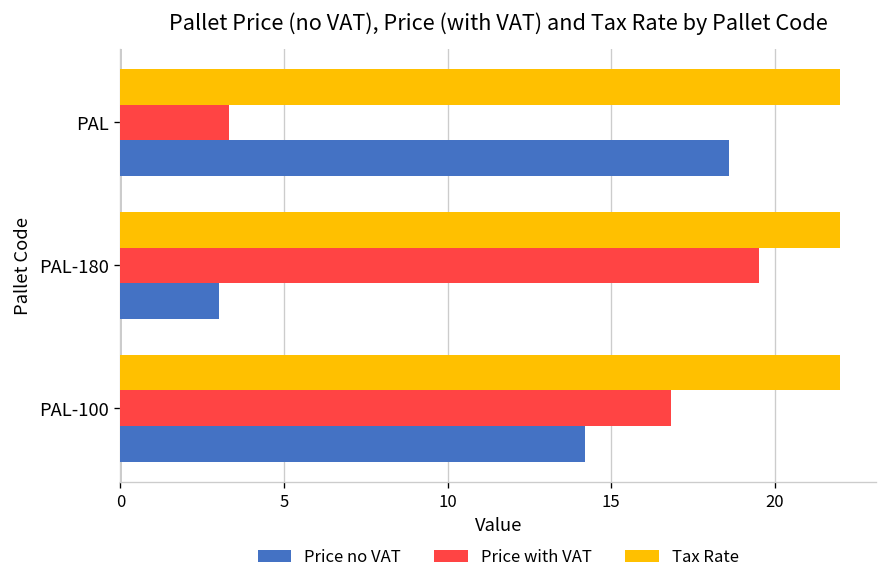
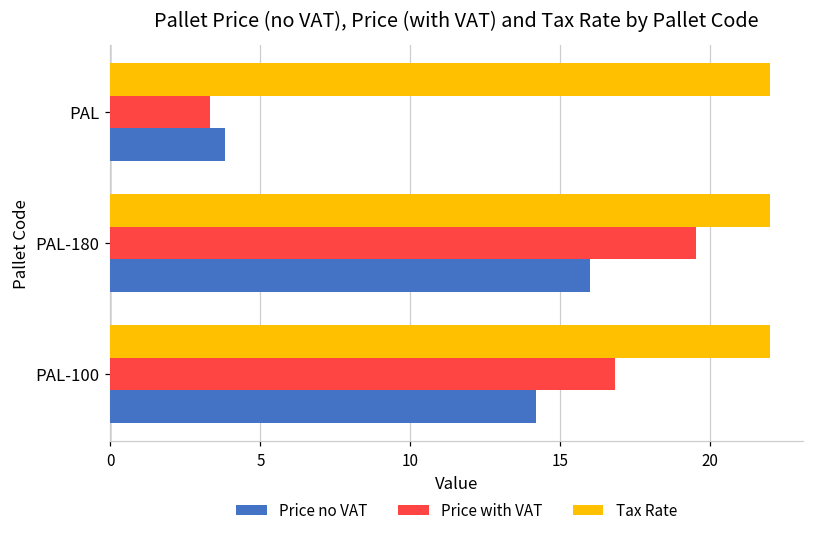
Price no VAT, PAL: 18.6 -> 3.8
Price no VAT, PAL-180: 3 -> 16
